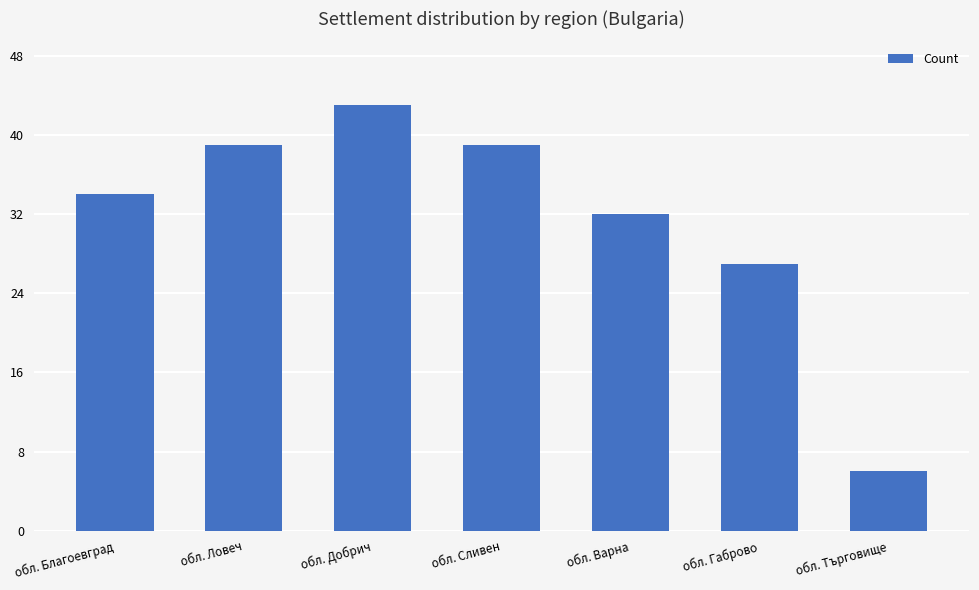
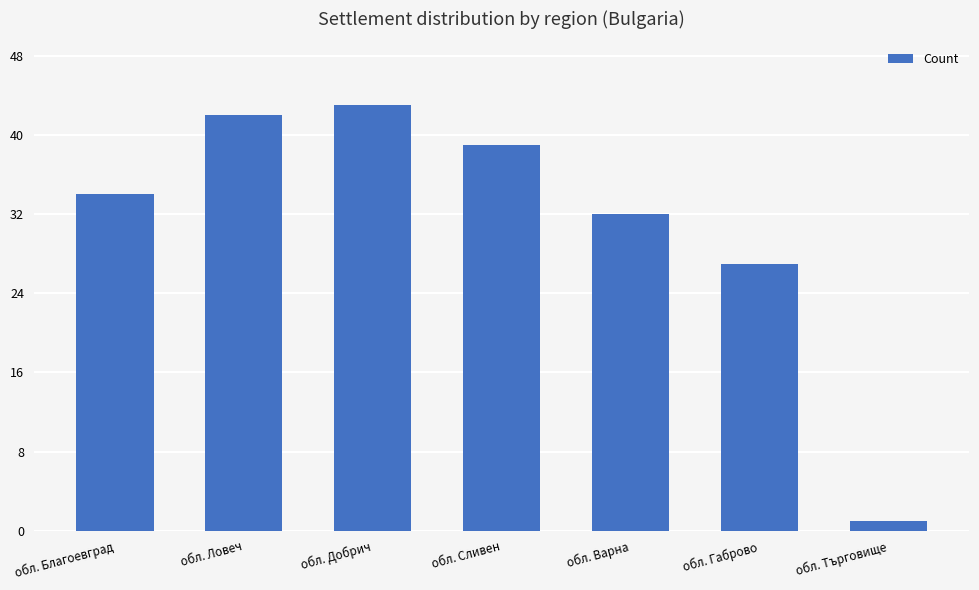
обл. Ловеч: 39 -> 42
обл. Търговище: 6 -> 1
